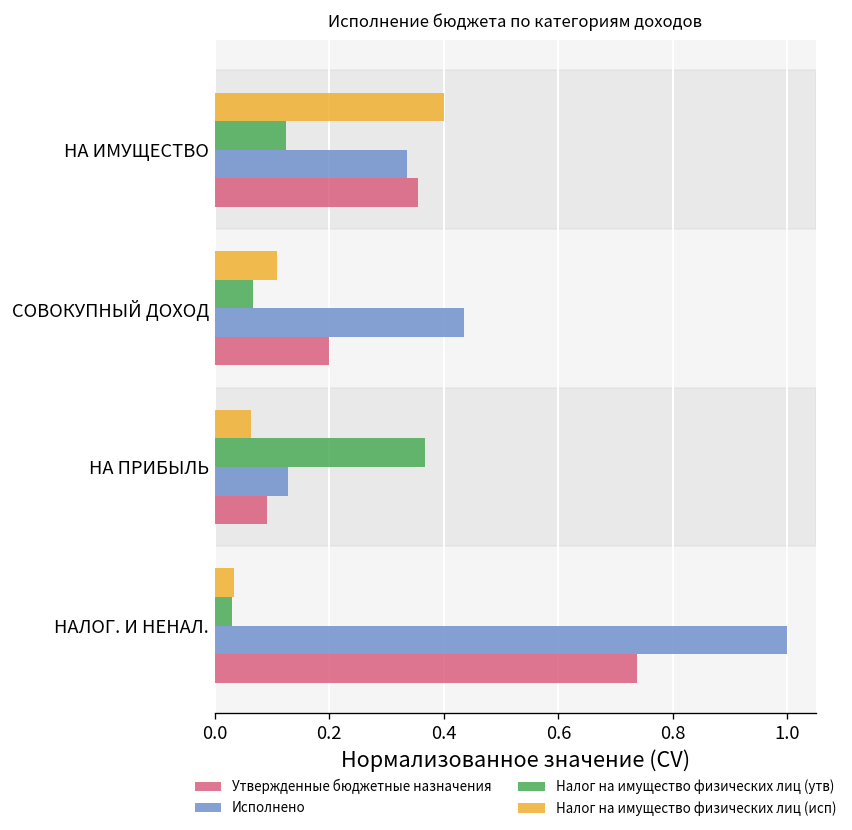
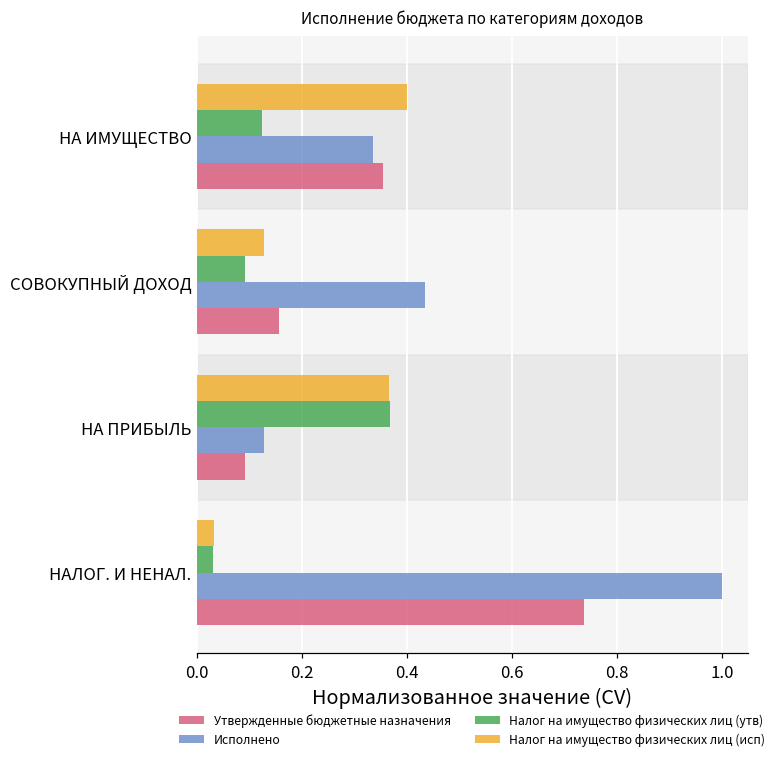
Налог на имущество физических лиц (исп), СОВОКУПНЫЙ ДОХОД: 0.11 -> 0.13
Налог на имущество физических лиц (утв), СОВОКУПНЫЙ ДОХОД: 0.07 -> 0.09
Утвержденные бюджетные назначения, СОВОКУПНЫЙ ДОХОД: 0.20 -> 0.16
Налог на имущество физических лиц (исп), НА ПРИБЫЛЬ: 0.06 -> 0.37
